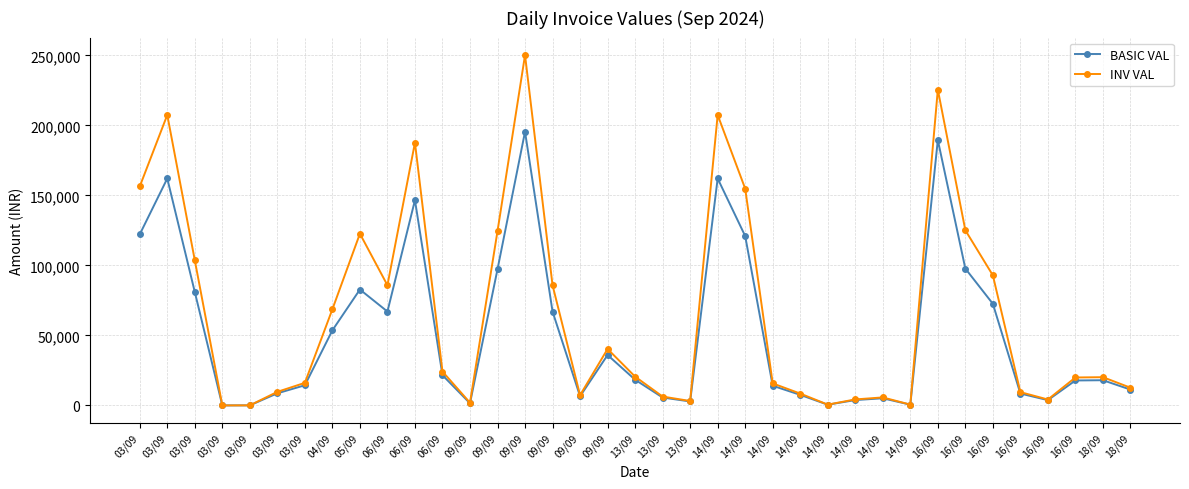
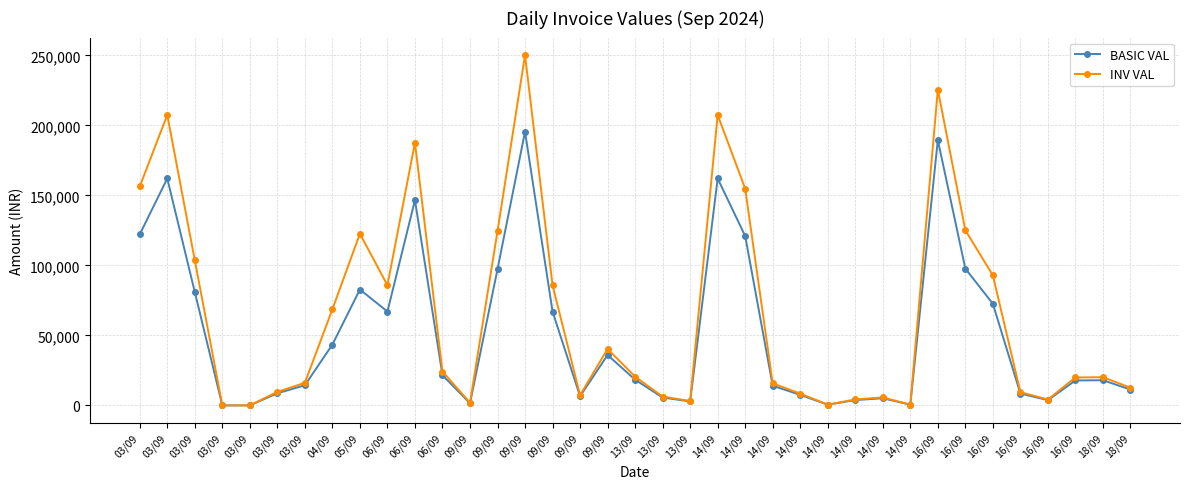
BASIC VAL, 04/09: 54,000 -> 43,000
